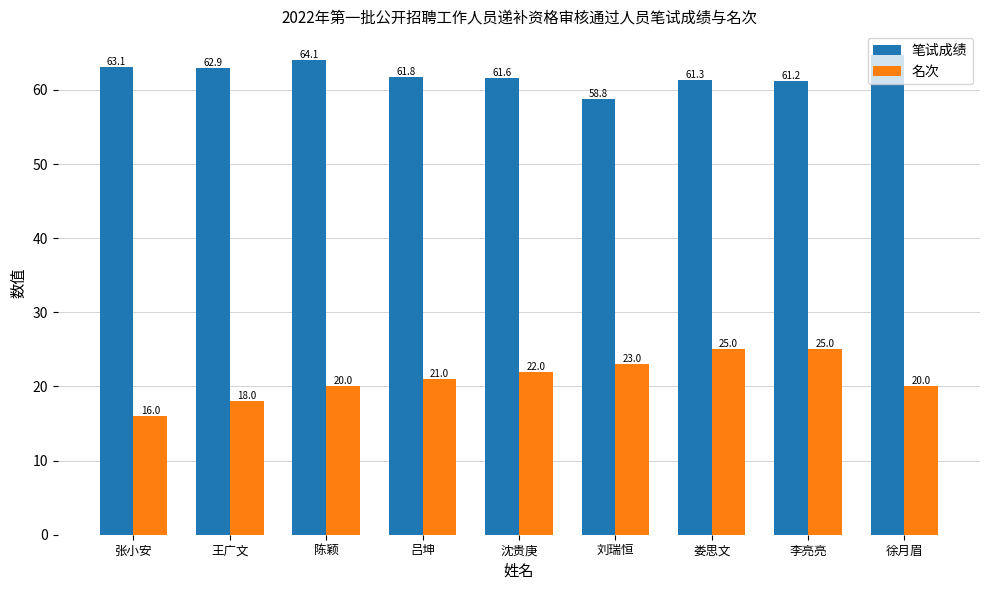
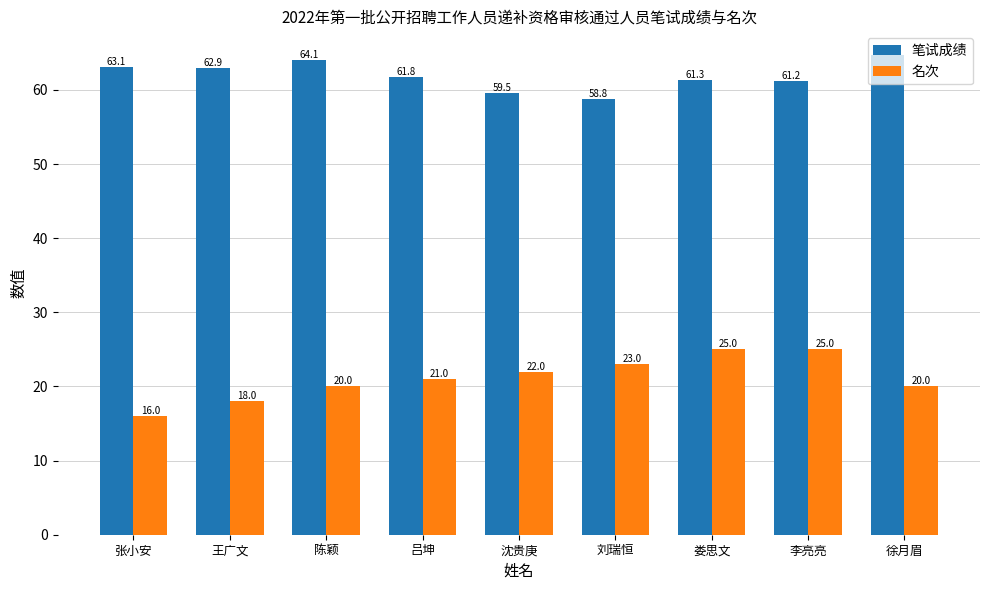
笔试成绩, 沈贵庚: 61.6 -> 59.5
